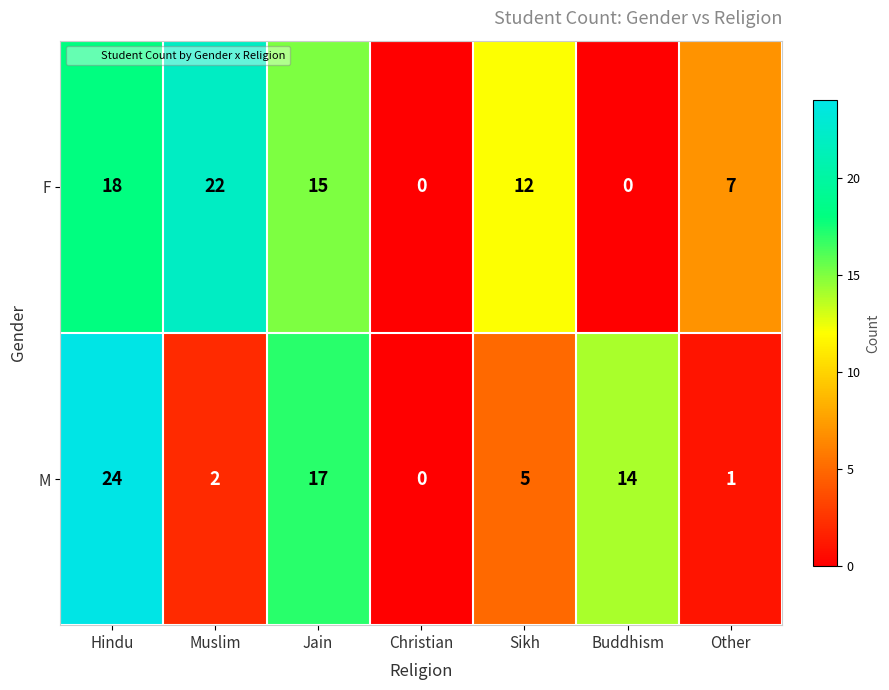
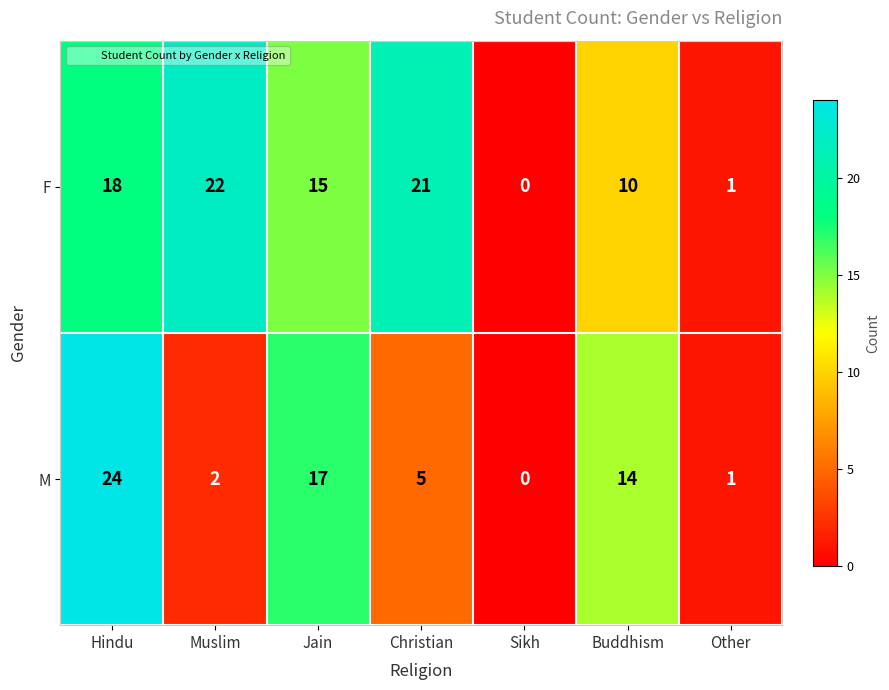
F, Christian: 0 -> 21
F, Sikh: 12 -> 0
F, Buddhism: 0 -> 10
F, Other: 7 -> 1
M, Christian: 0 -> 5
M, Sikh: 5 -> 0
